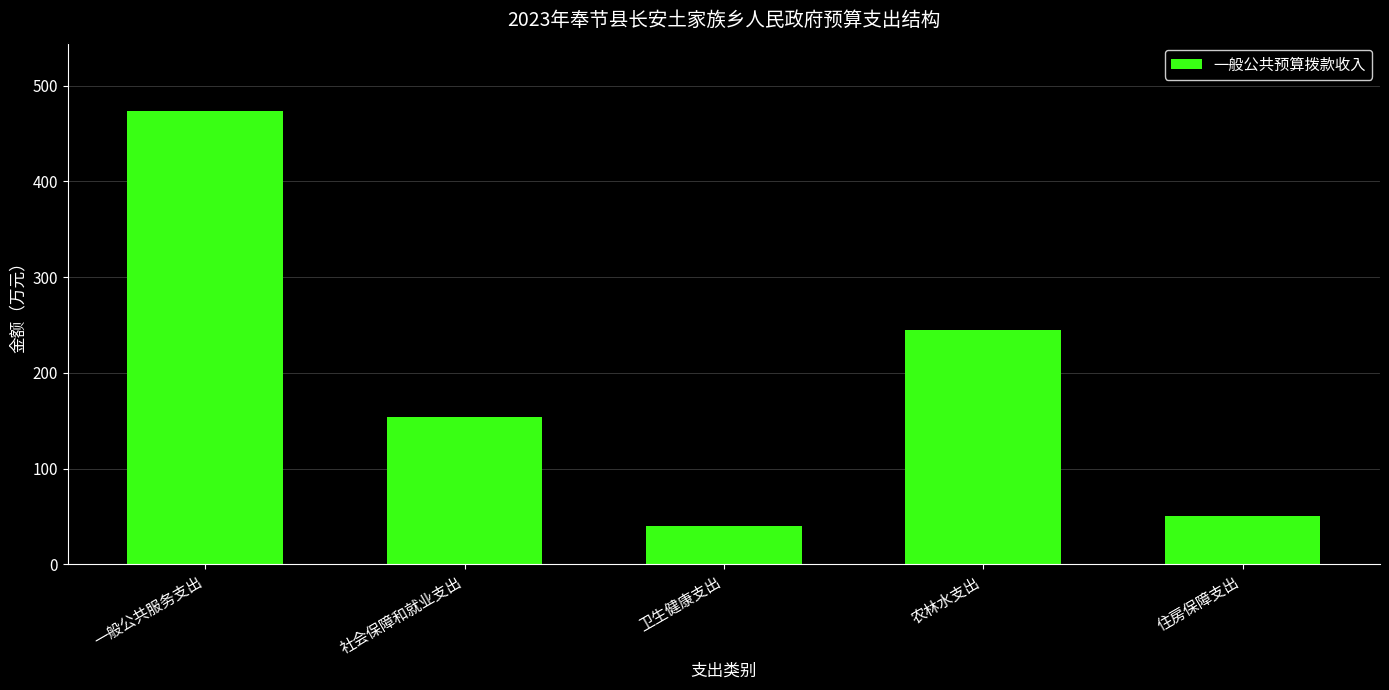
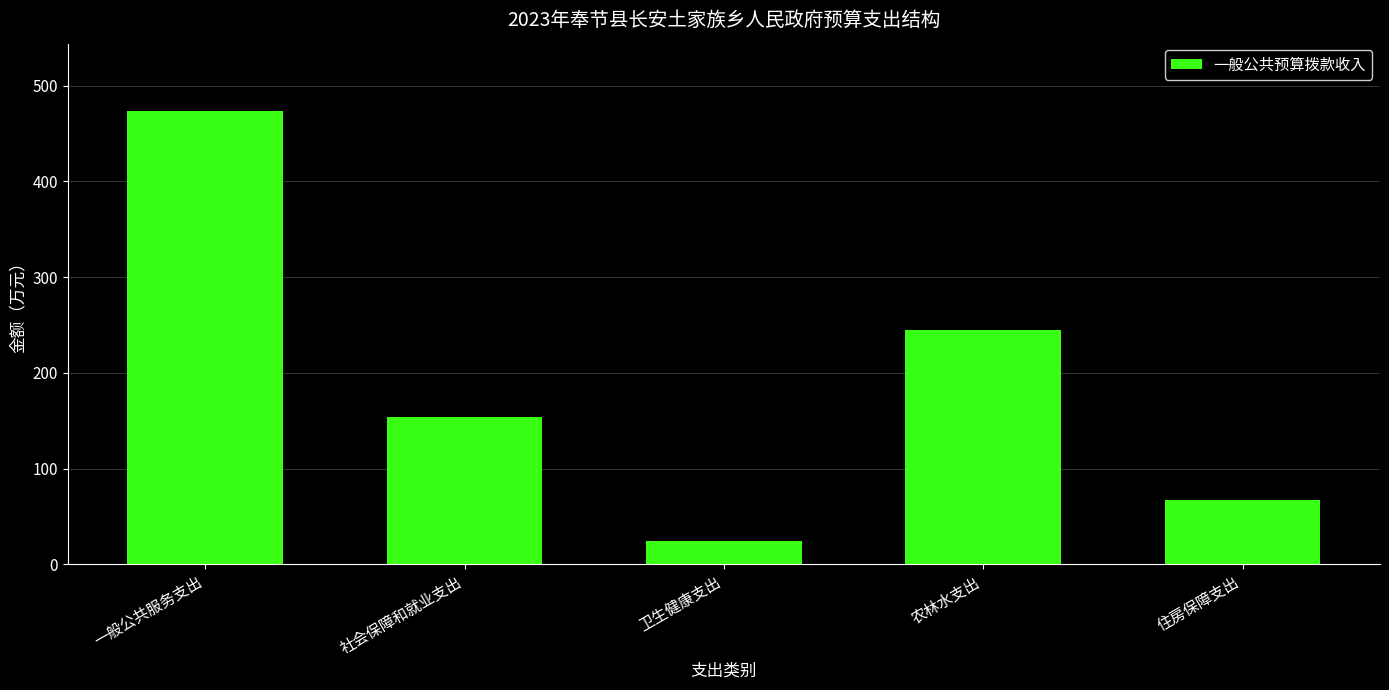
卫生健康支出: 40 -> 20
住房保障支出: 50 -> 70
